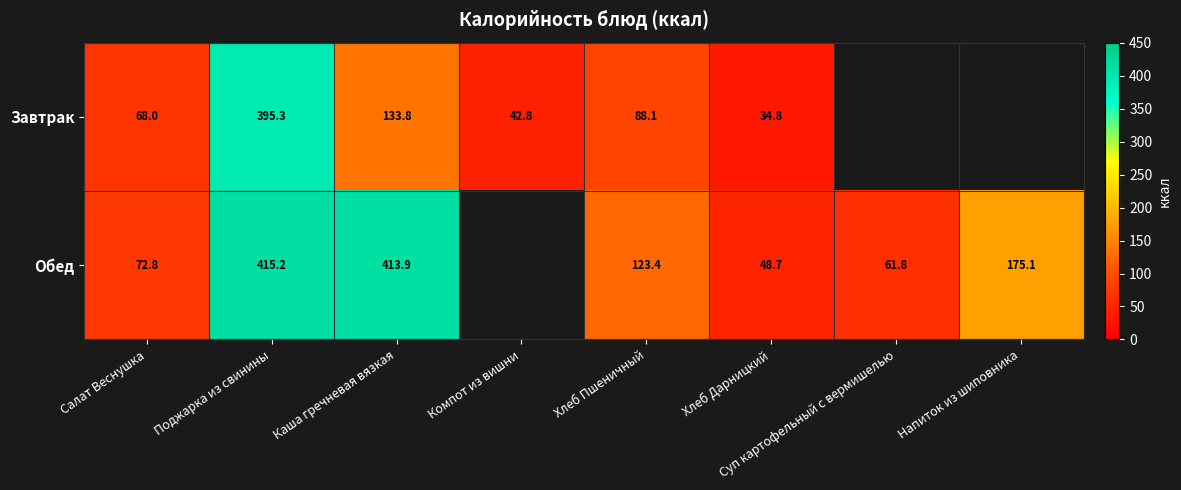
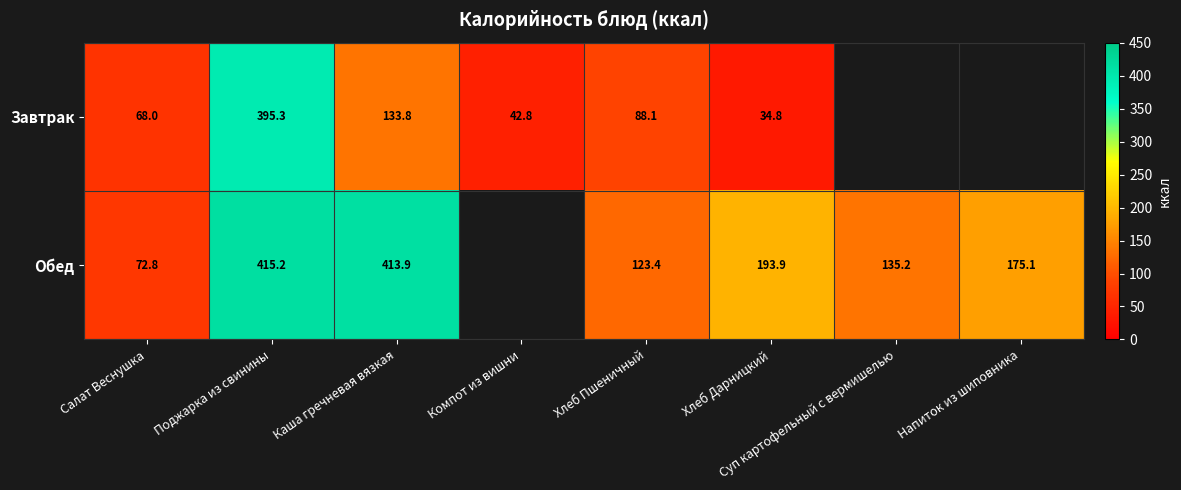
Обед, Хлеб Дарницкий: 48.7 -> 193.9
Обед, Суп картофельный с вермишелью: 61.8 -> 135.2
